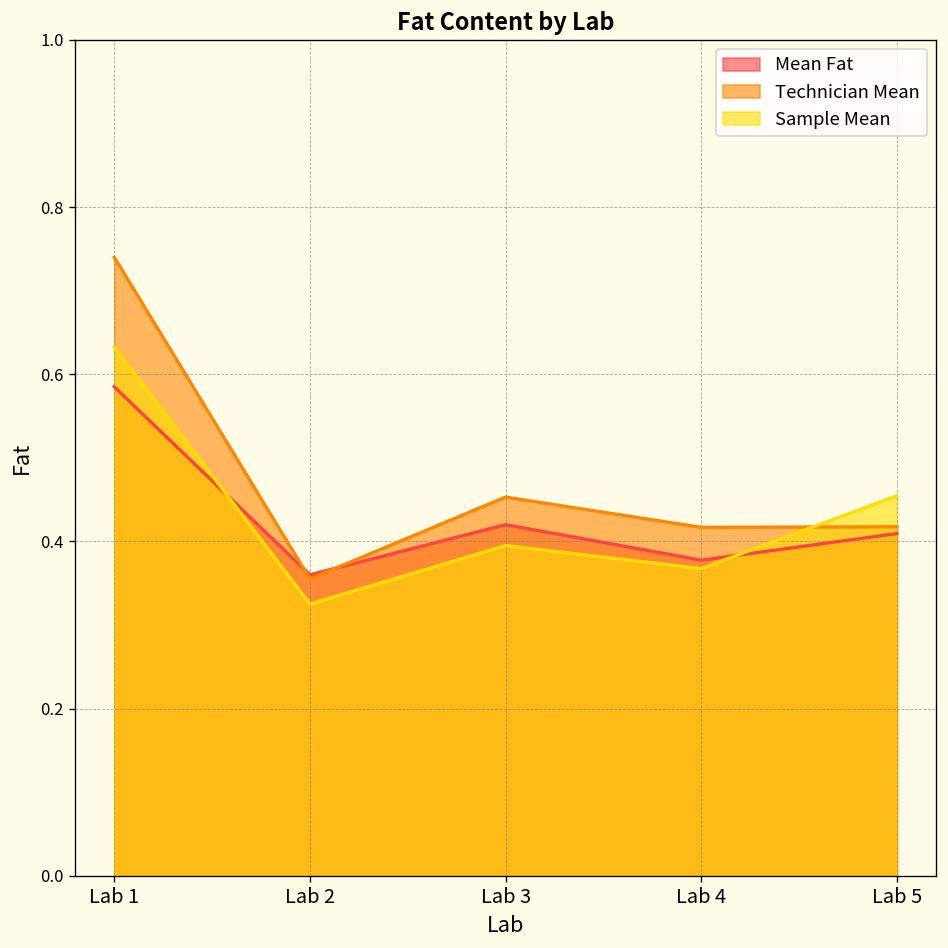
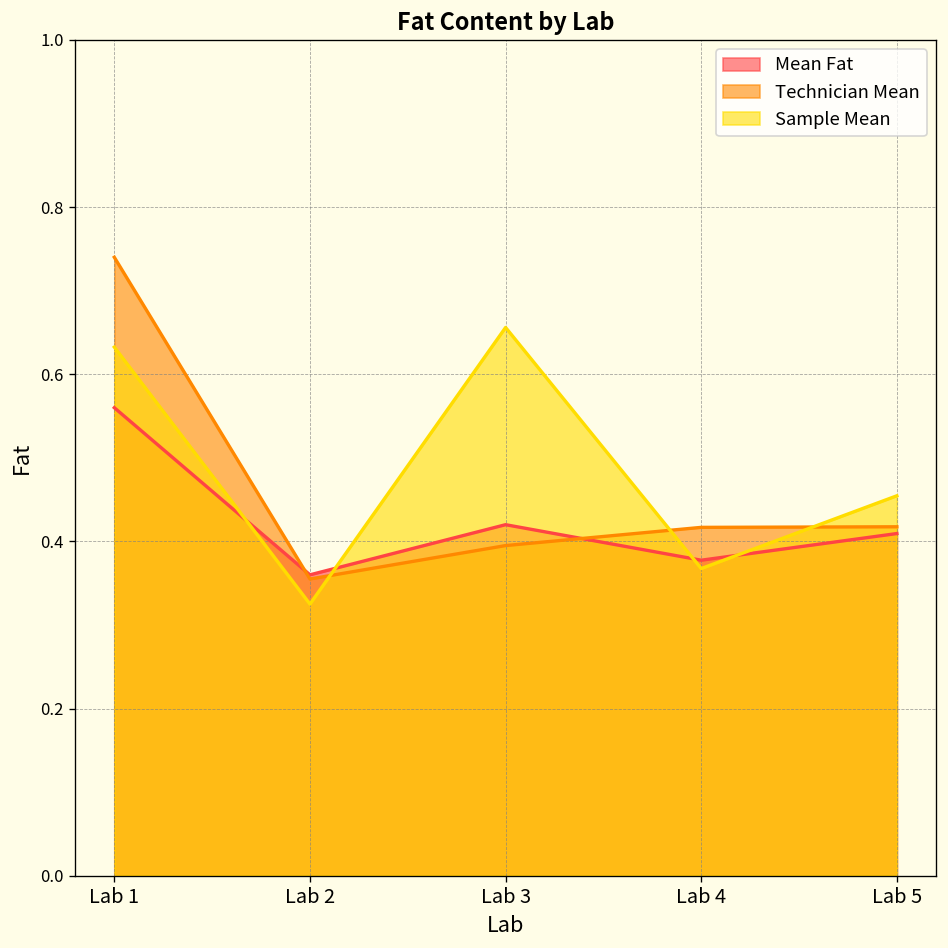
Mean Fat, Lab 1: 0.59 -> 0.56
Technician Mean, Lab 3: 0.45 -> 0.40
Sample Mean, Lab 3: 0.40 -> 0.66
